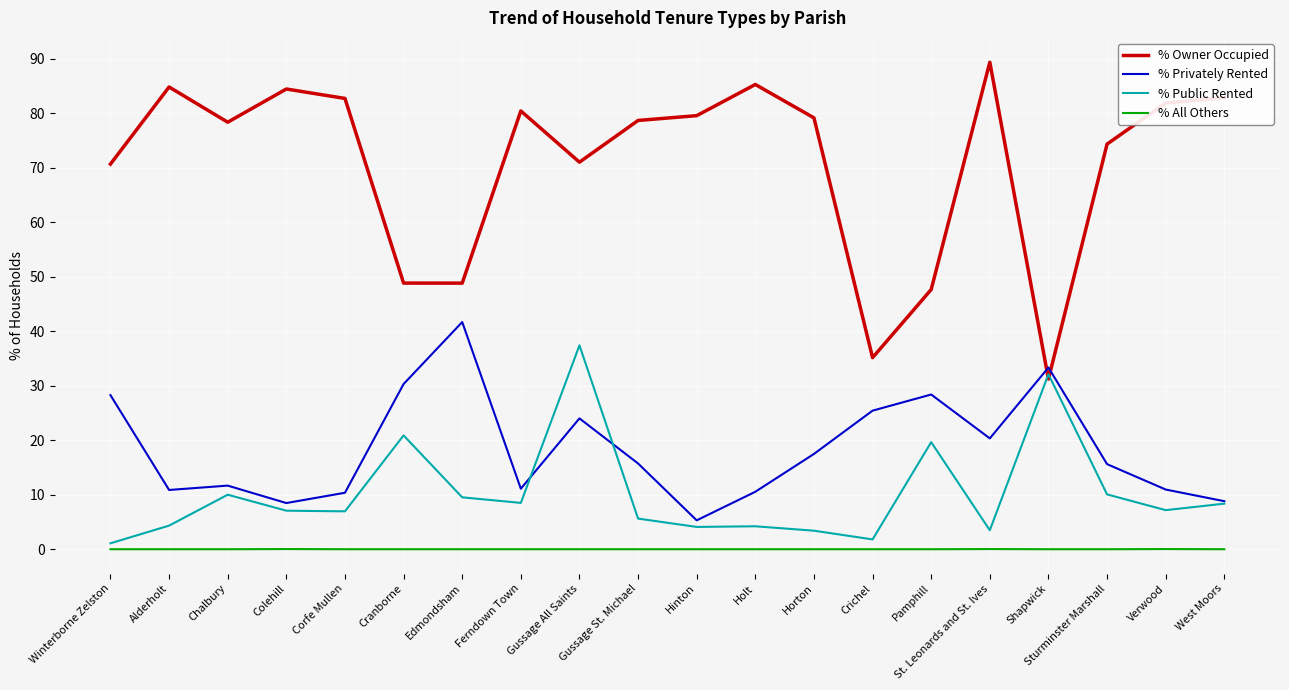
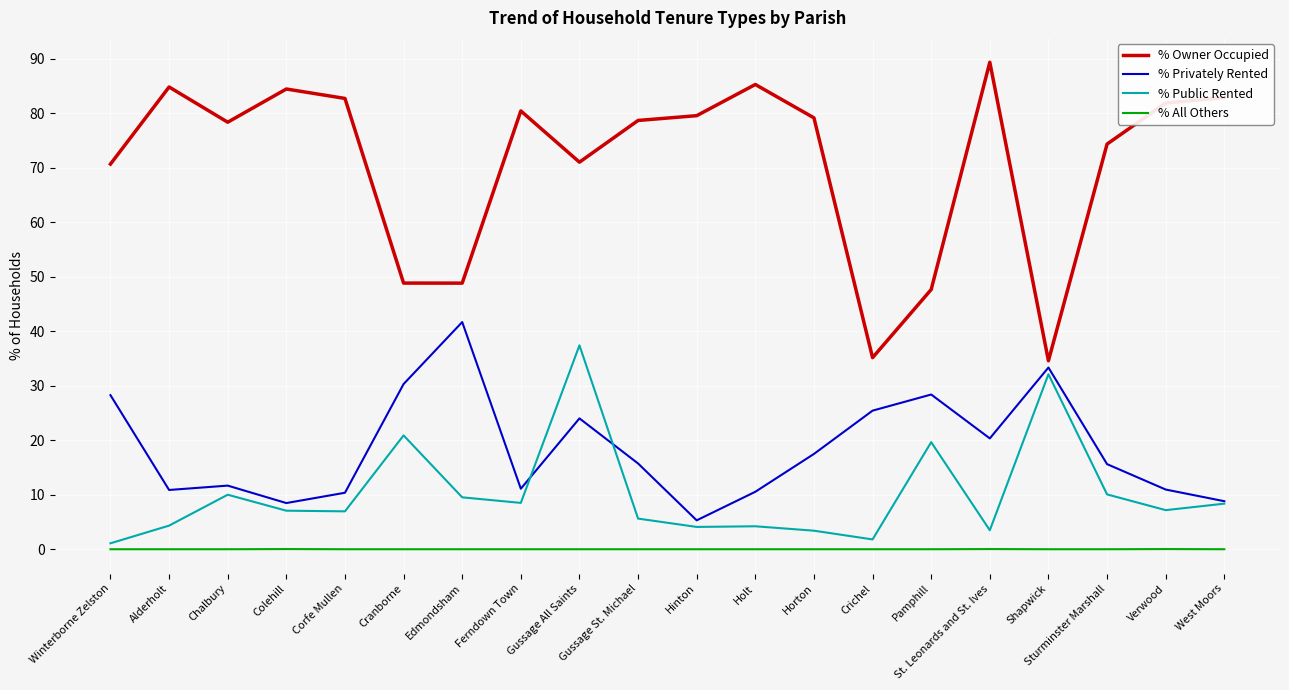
% Owner Occupied, Shapwick: 31 -> 35
